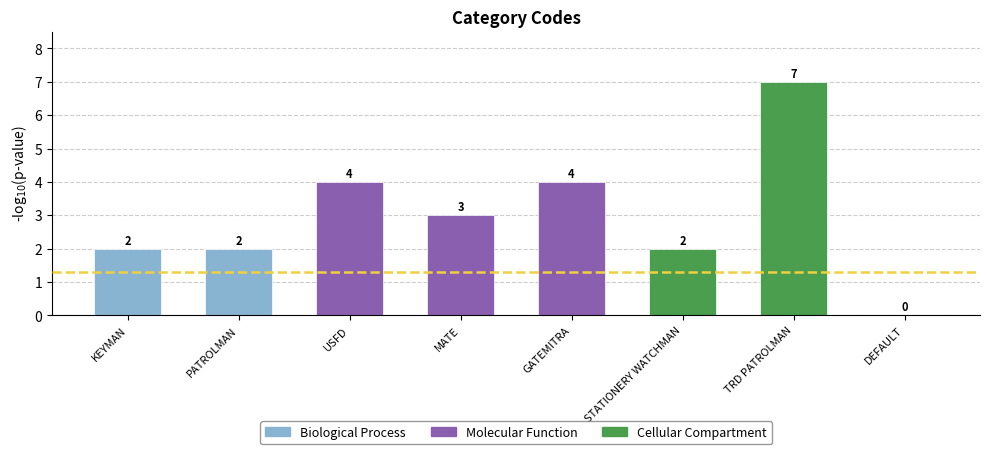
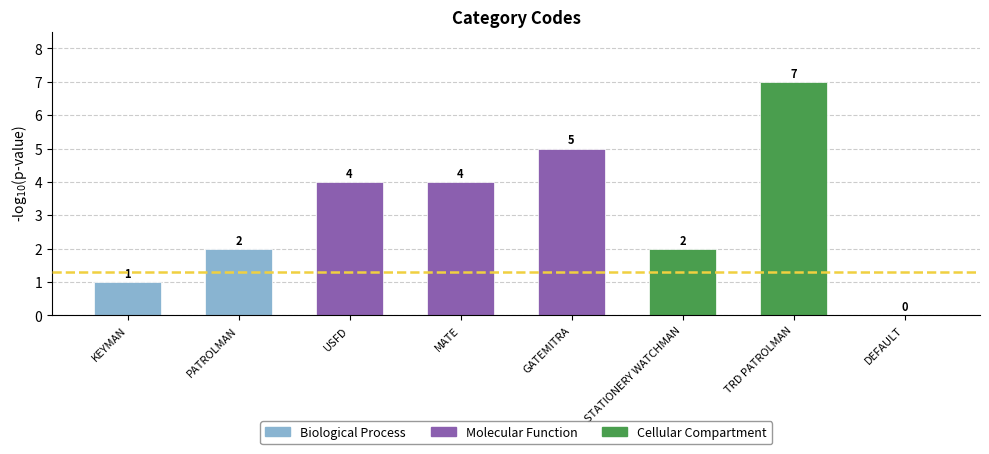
KEYMAN: 2 -> 1
MATE: 3 -> 4
GATEMITRA: 4 -> 5
